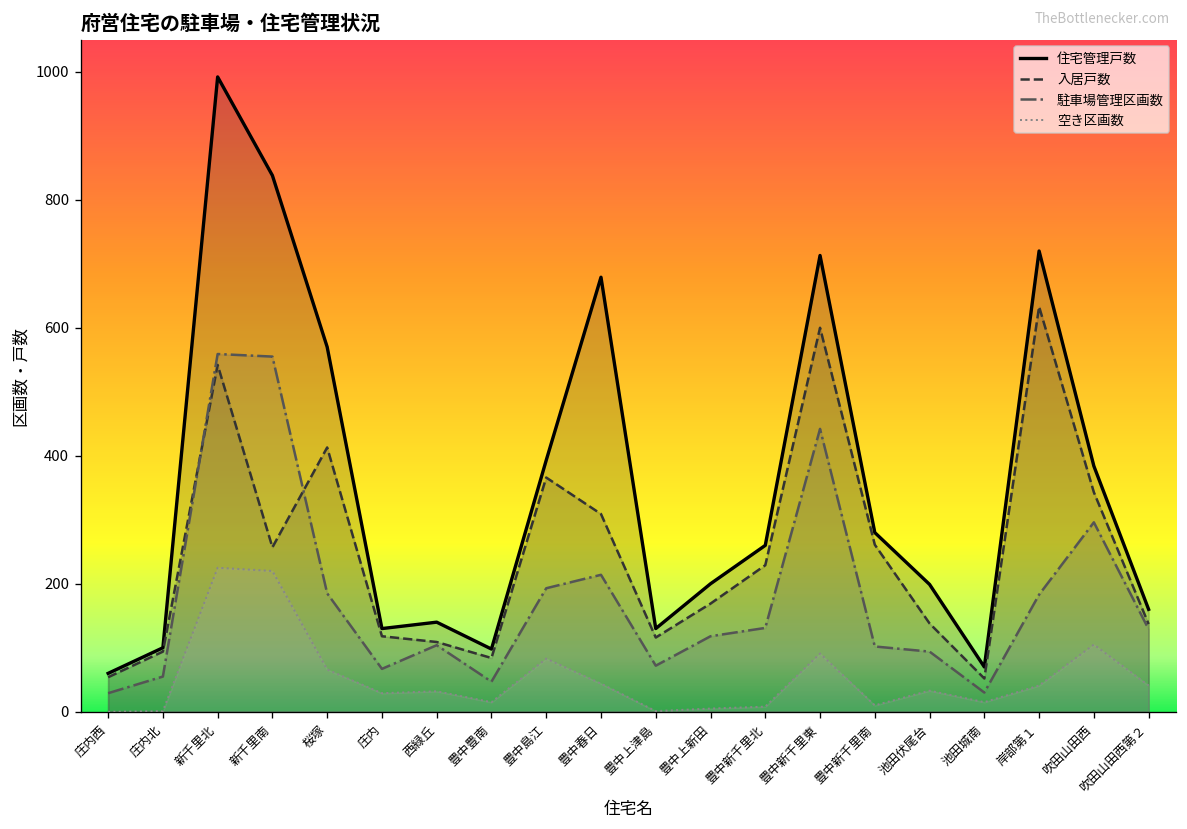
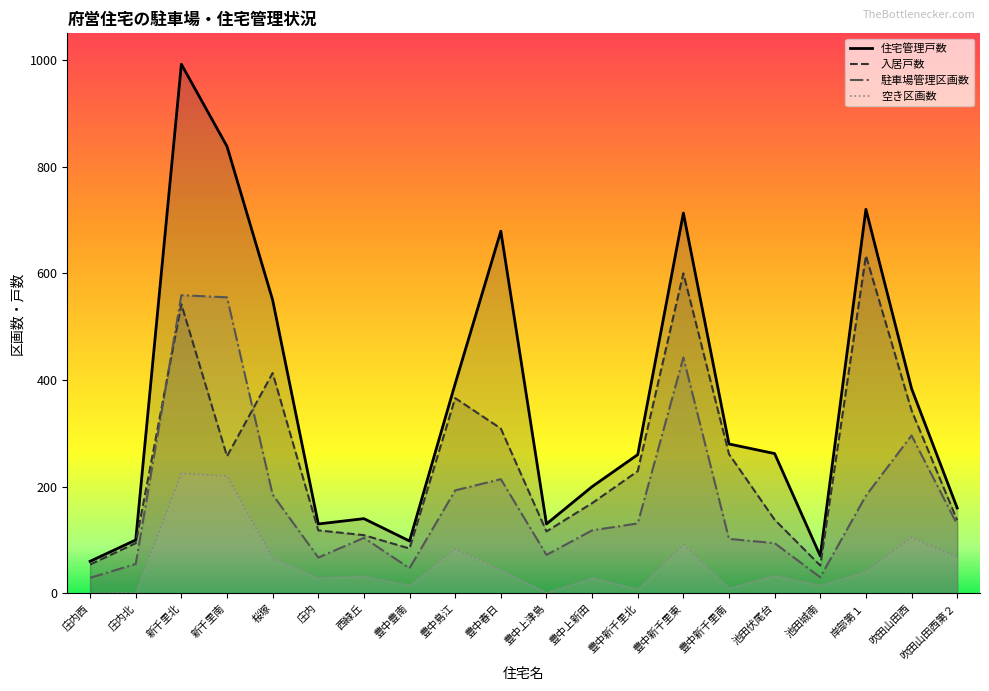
住宅管理戸数, 桜塚: 570 -> 550
空き区画数, 豊中上新田: 10 -> 30
住宅管理戸数, 池田伏尾台: 200 -> 260
空き区画数, 吹田山田西第２: 40 -> 70
